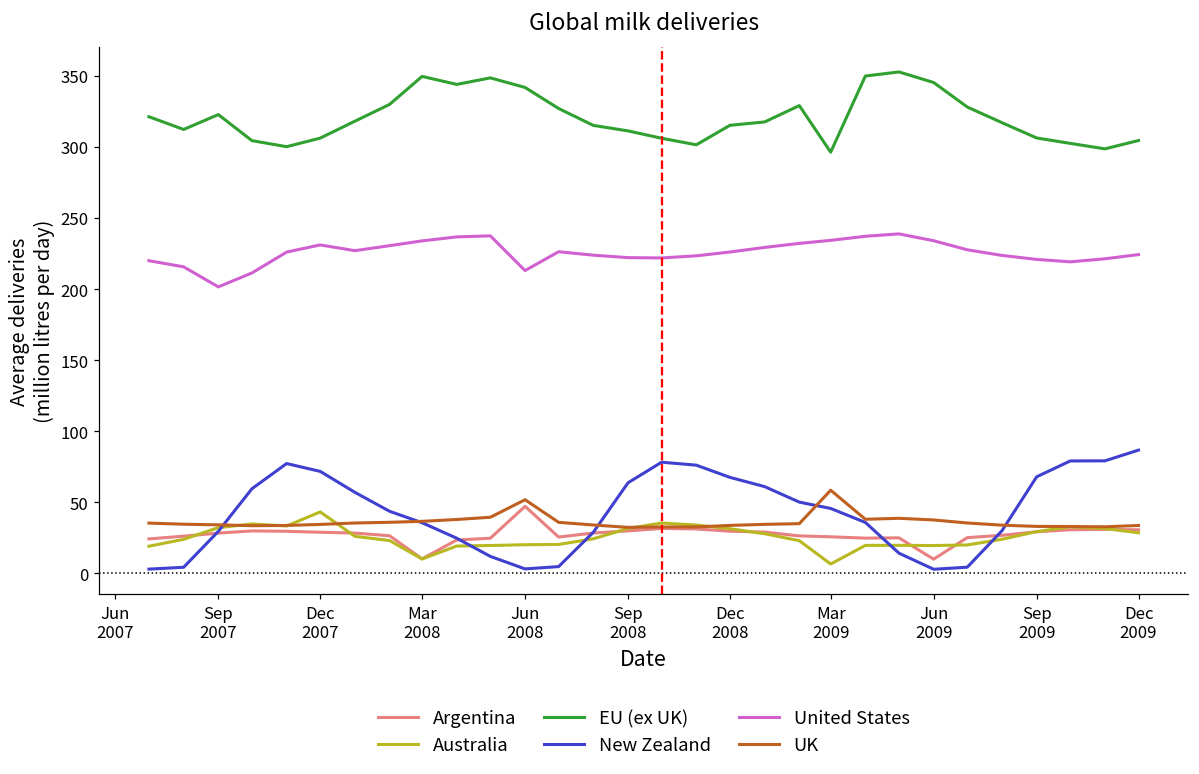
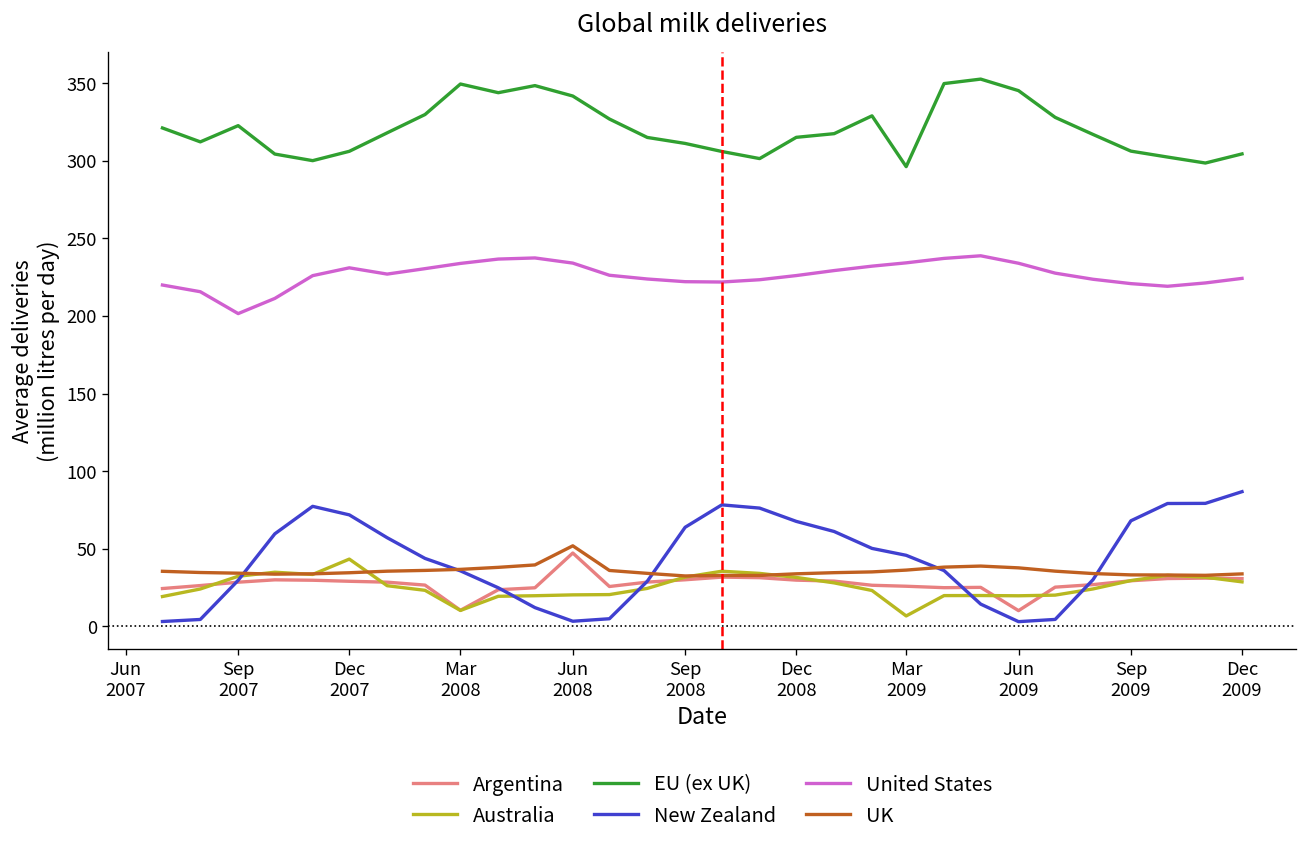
United States, Jun 2008: 213 -> 234
UK, Mar 2009: 59 -> 36
